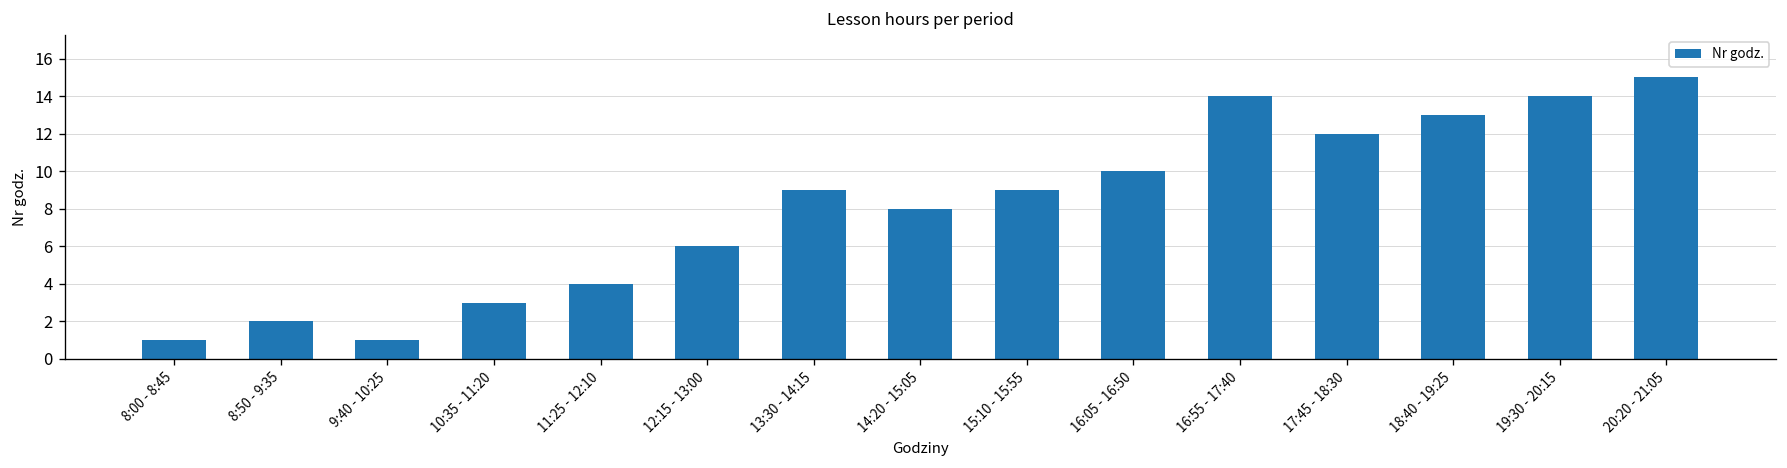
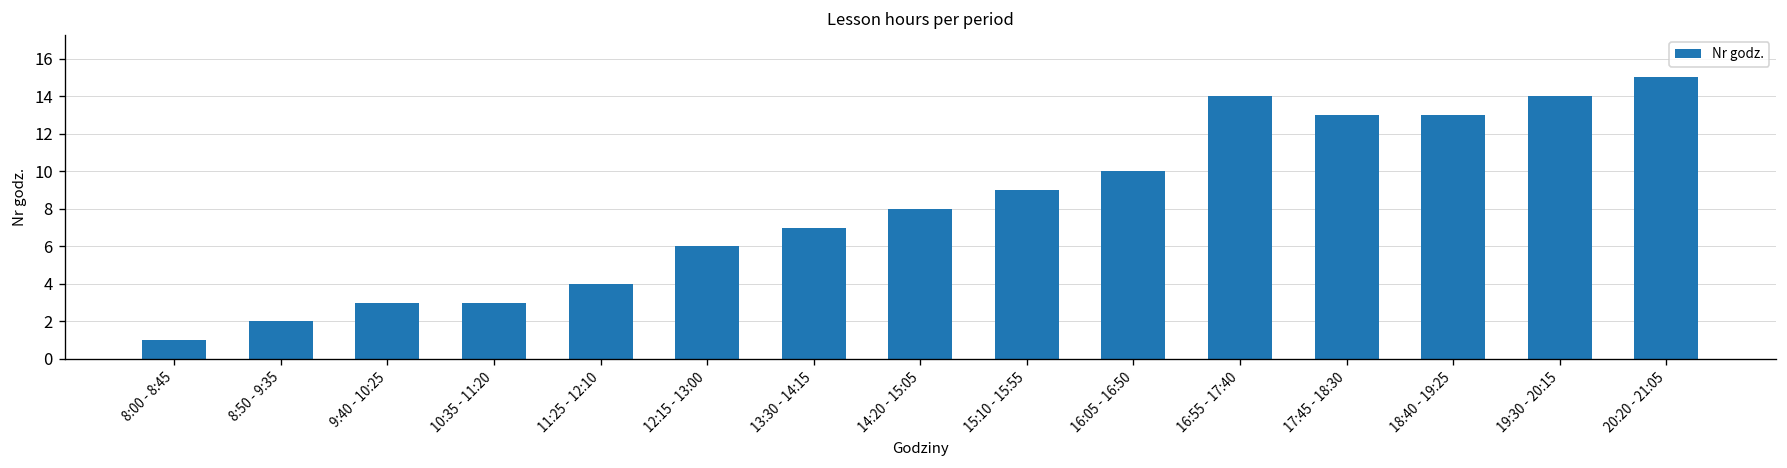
9:40 - 10:25: 1 -> 3
13:30 - 14:15: 9 -> 7
17:45 - 18:30: 12 -> 13
